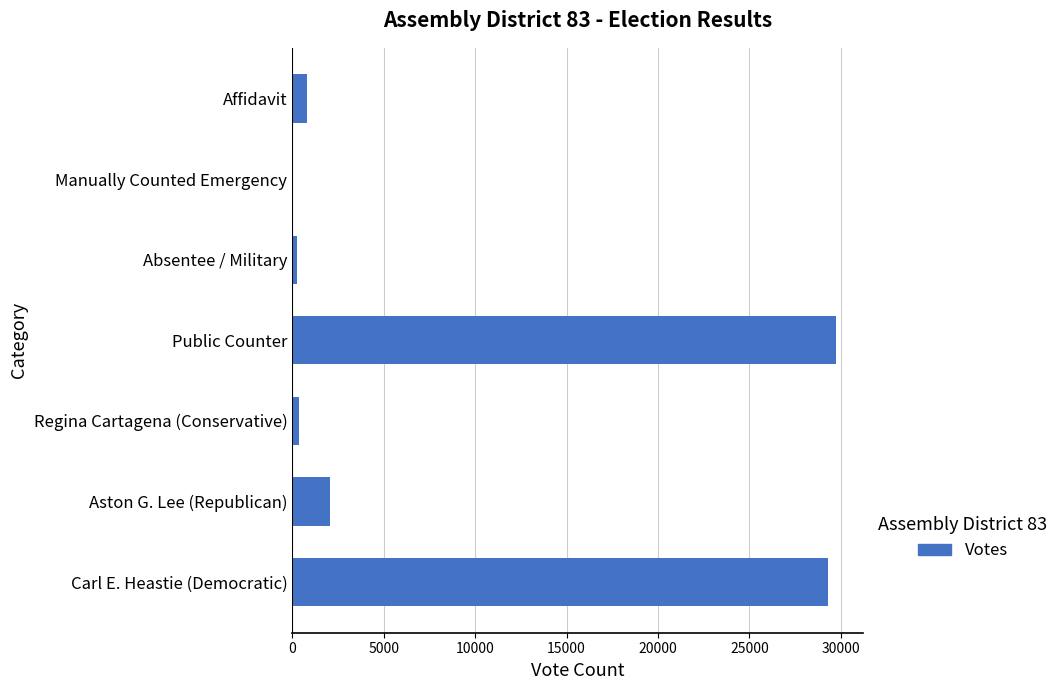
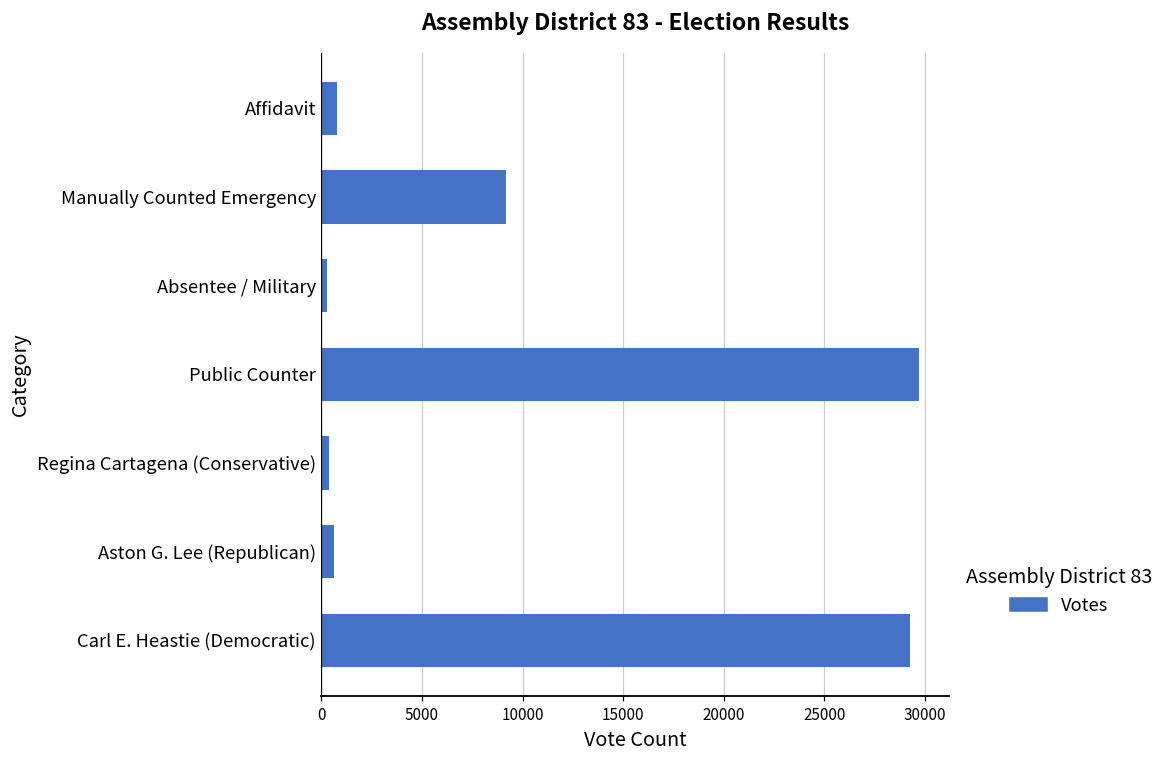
Manually Counted Emergency: 0 -> 9200
Aston G. Lee (Republican): 2100 -> 600
